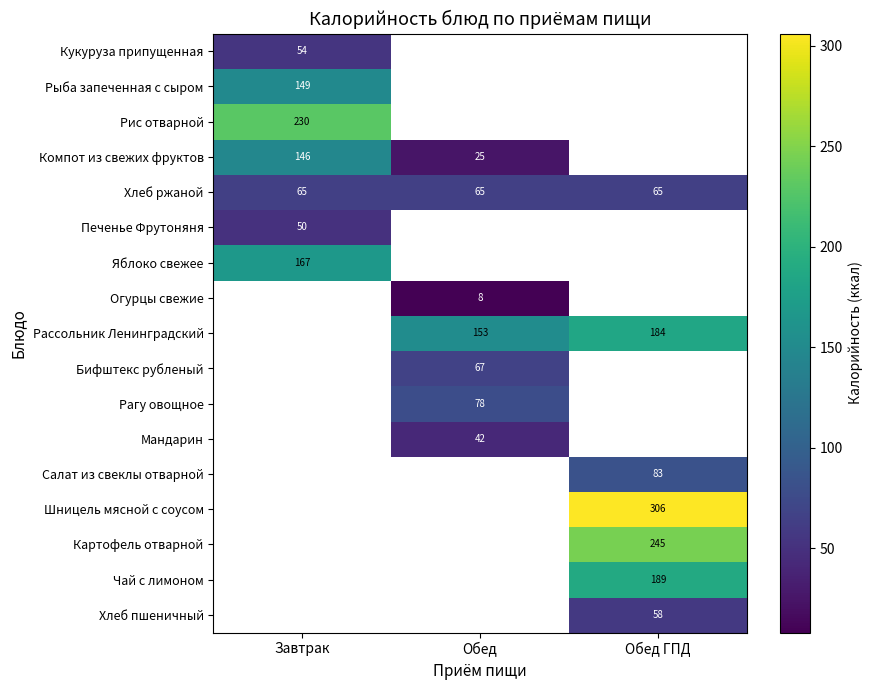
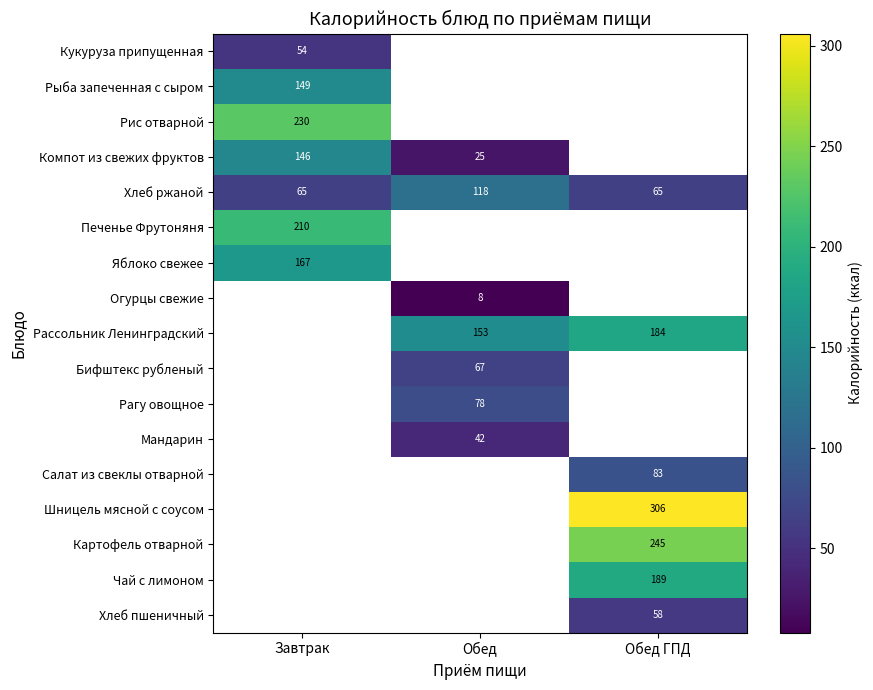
Хлеб ржаной, Обед: 65 -> 118
Печенье Фрутоняня, Завтрак: 50 -> 210
